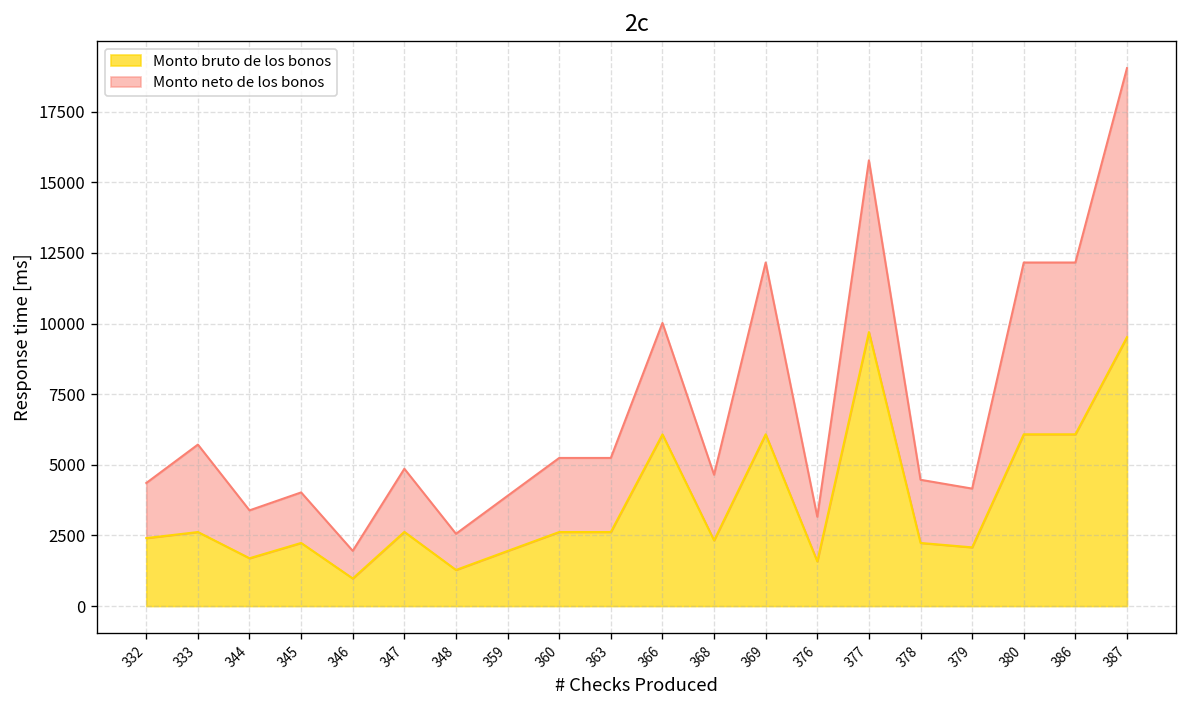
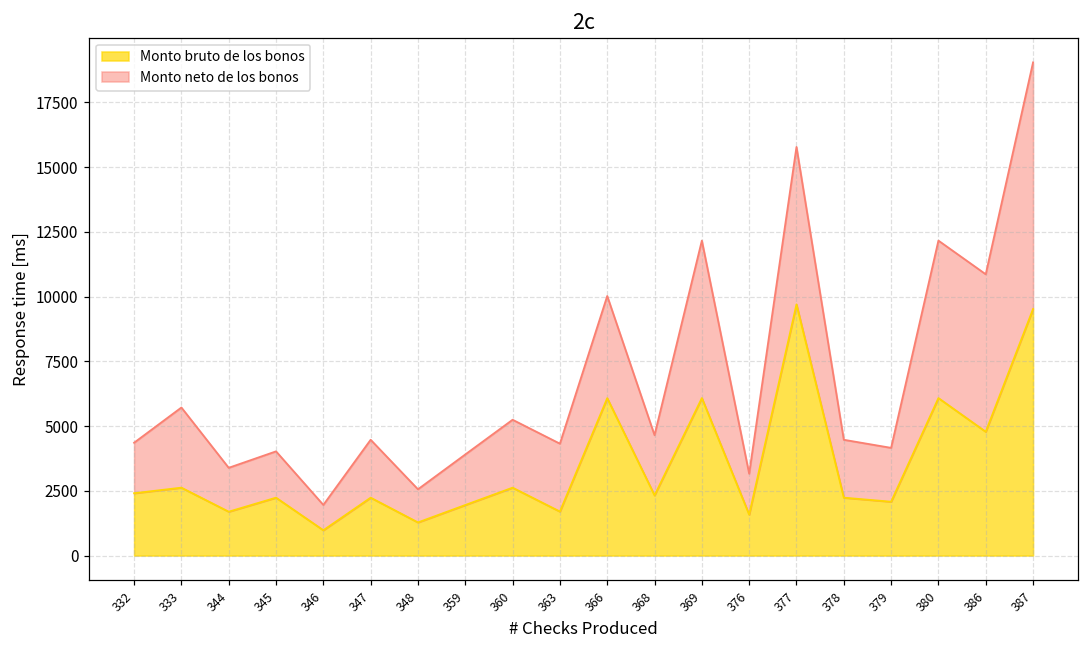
Monto bruto de los bonos, 347: 2600 -> 2200
Monto bruto de los bonos, 363: 2600 -> 1700
Monto bruto de los bonos, 386: 6100 -> 4800
